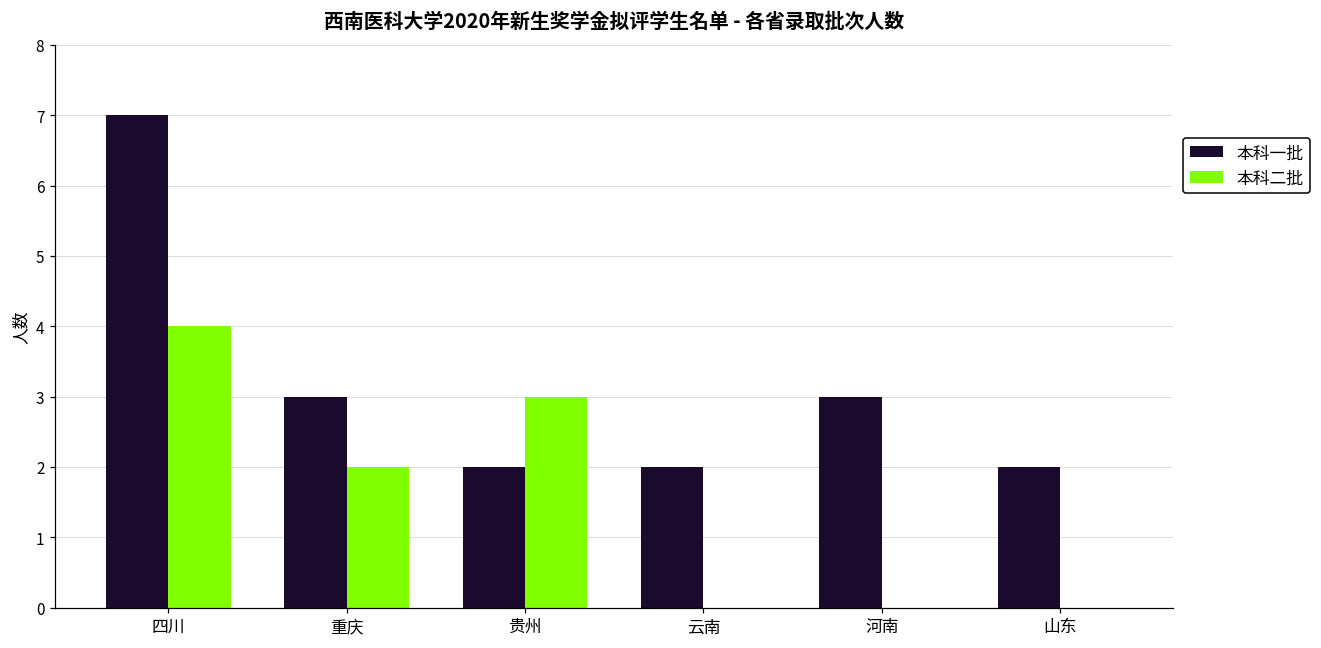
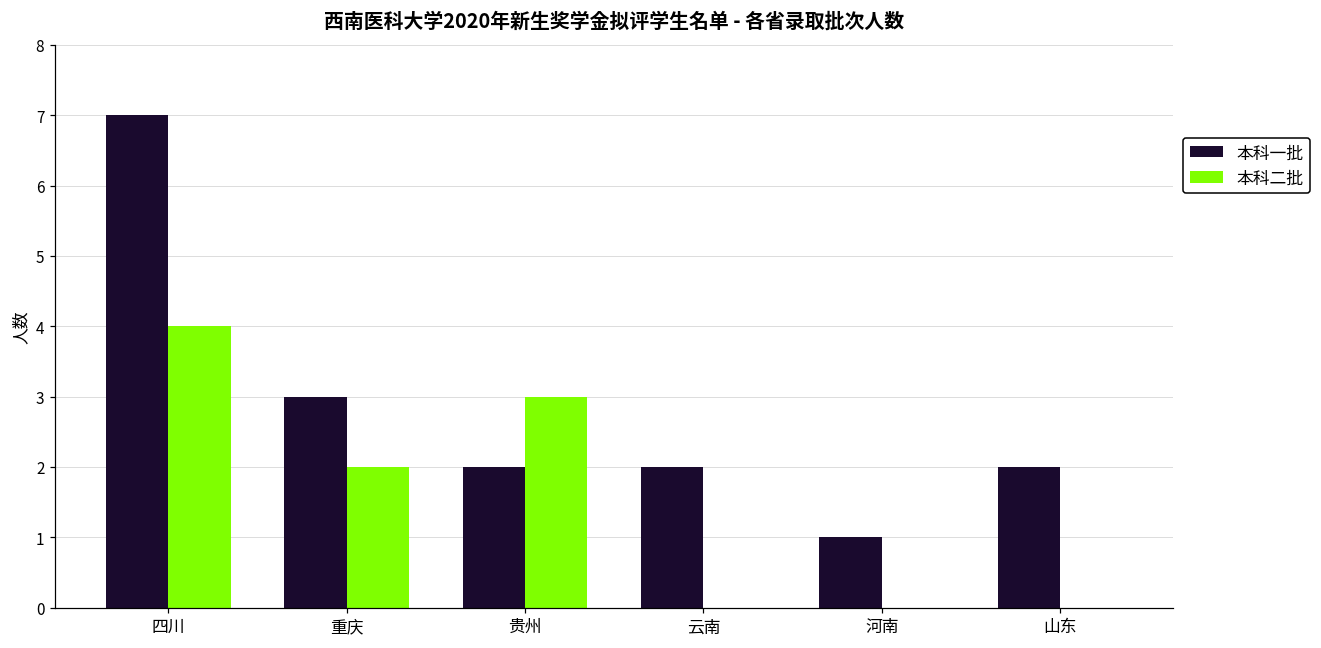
本科一批, 河南: 3 -> 1
